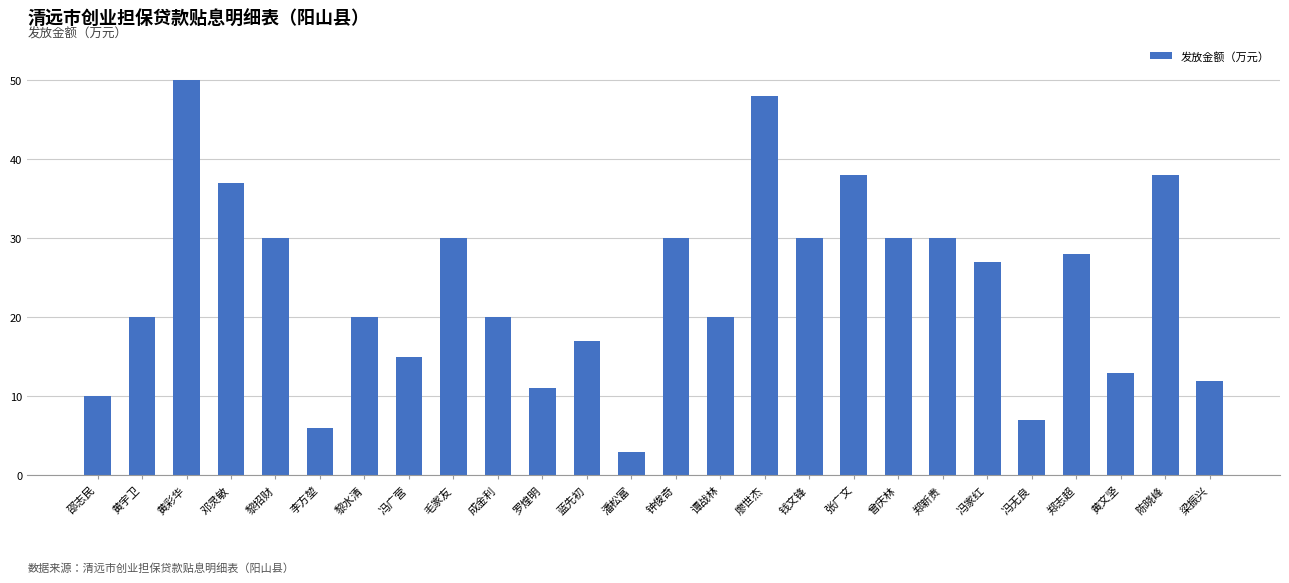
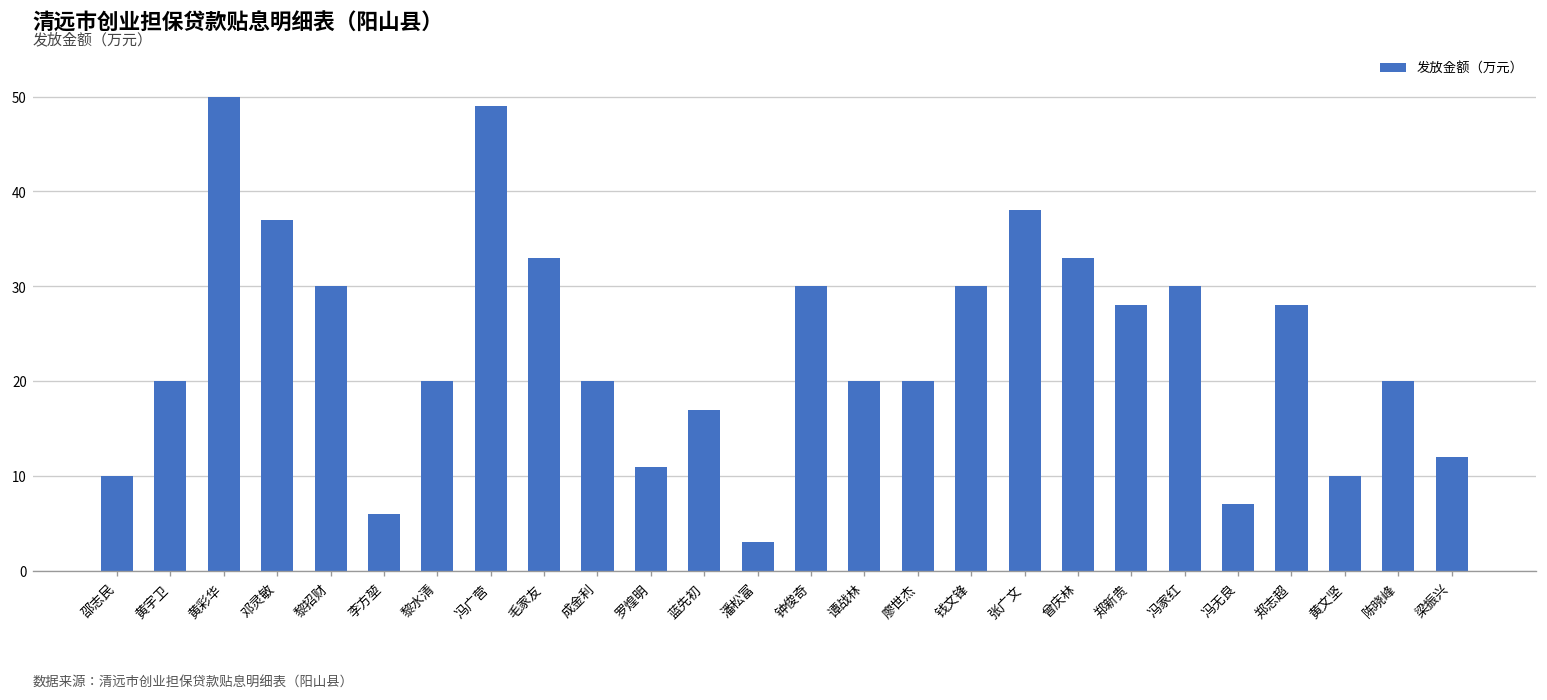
冯广营: 15 -> 49
毛家友: 30 -> 33
廖世杰: 48 -> 20
曾庆林: 30 -> 33
郑新贵: 30 -> 28
冯家红: 27 -> 30
黄文坚: 13 -> 10
陈晓峰: 38 -> 20
